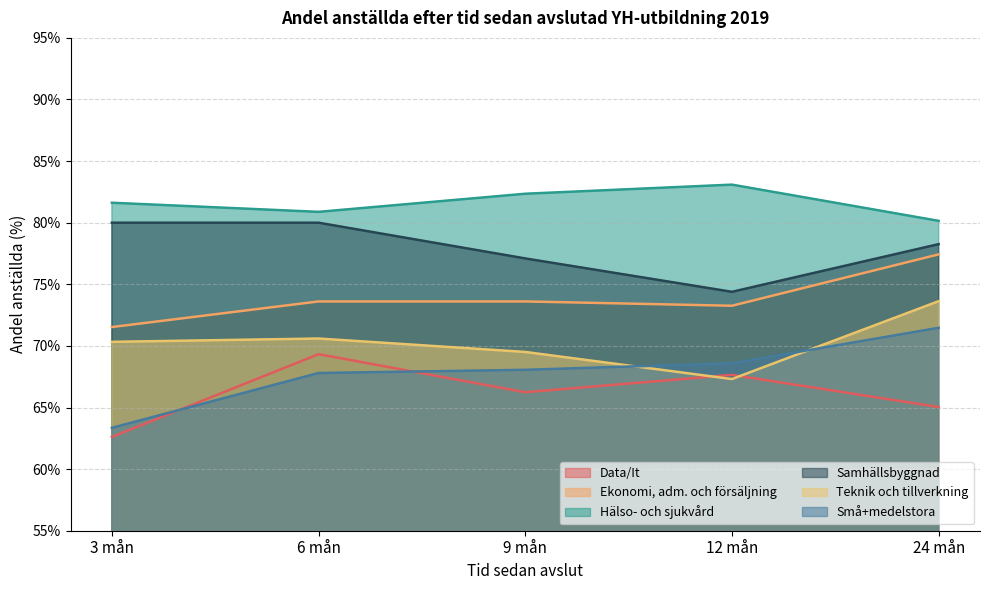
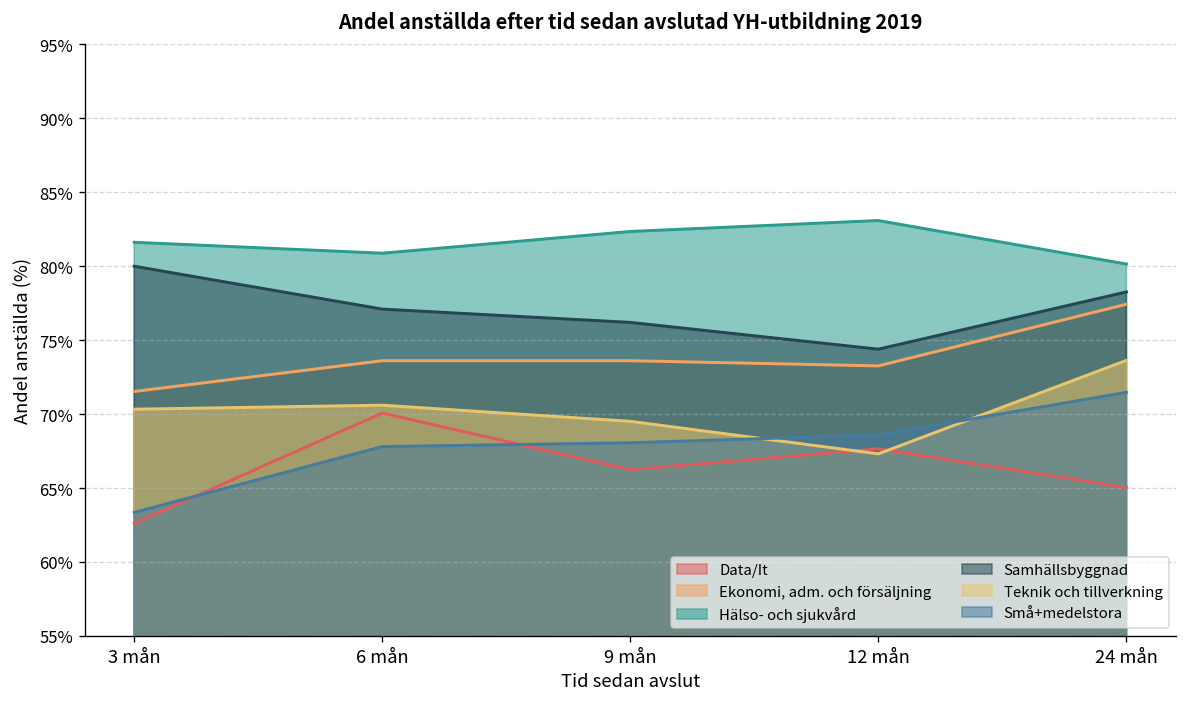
Data/It, 6 mån: 69.3% -> 70.1%
Samhällsbyggnad, 6 mån: 80.0% -> 77.1%
Samhällsbyggnad, 9 mån: 77.1% -> 76.2%
